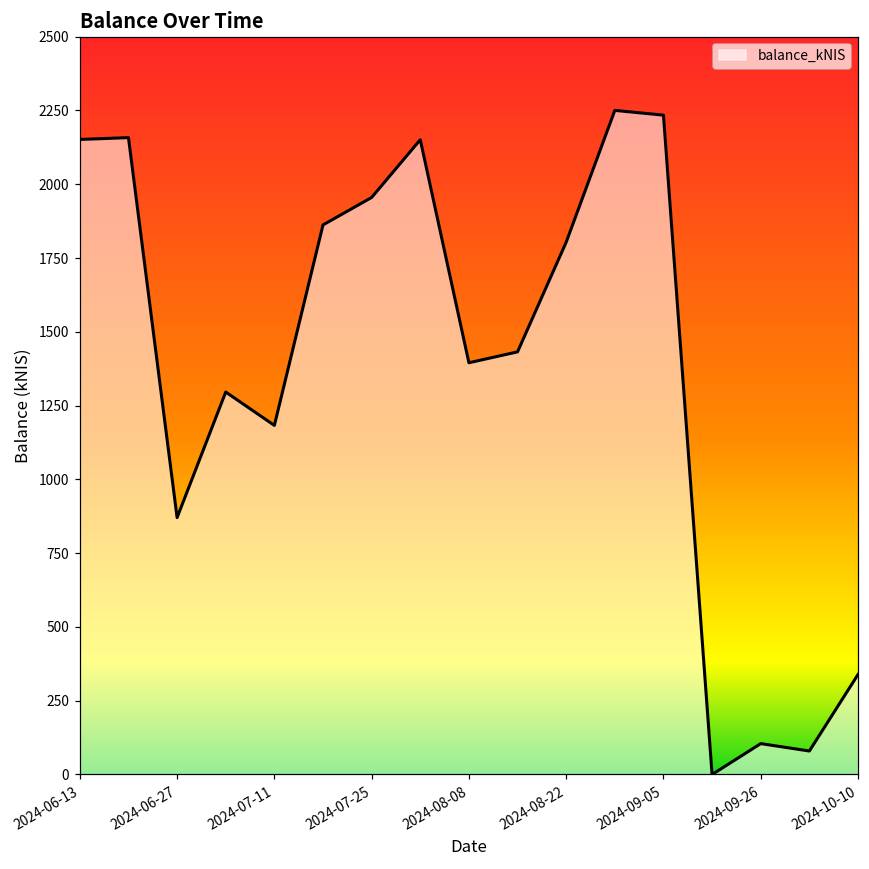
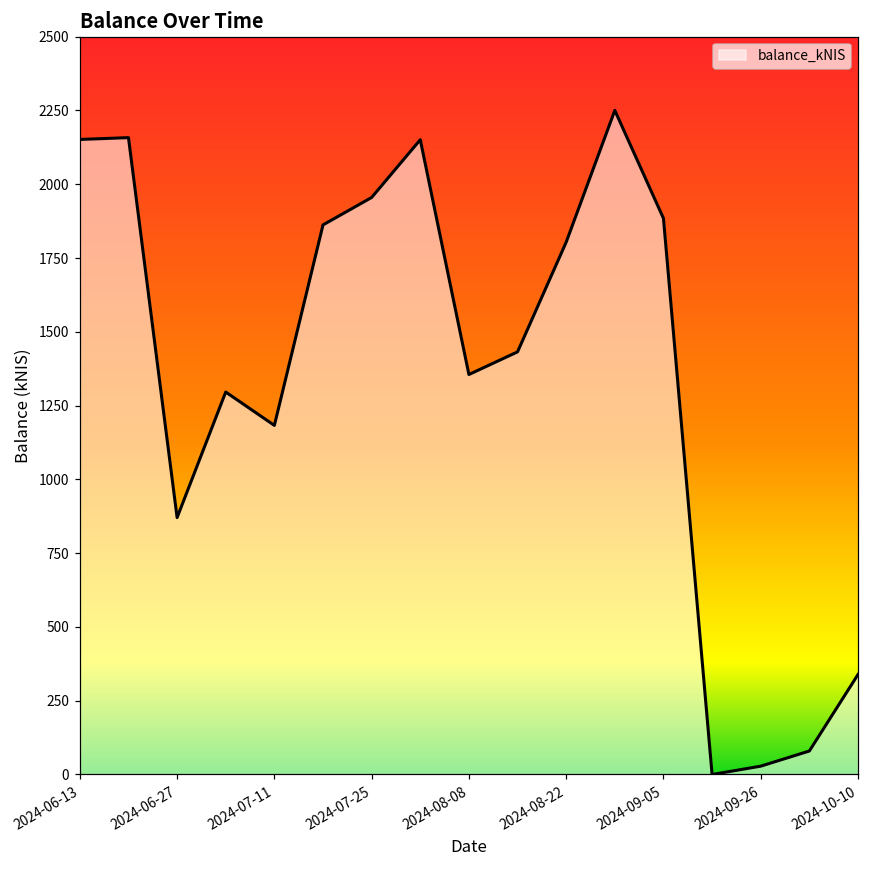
2024-08-08: 1400 -> 1360
2024-09-05: 2230 -> 1880
2024-09-26: 100 -> 30
